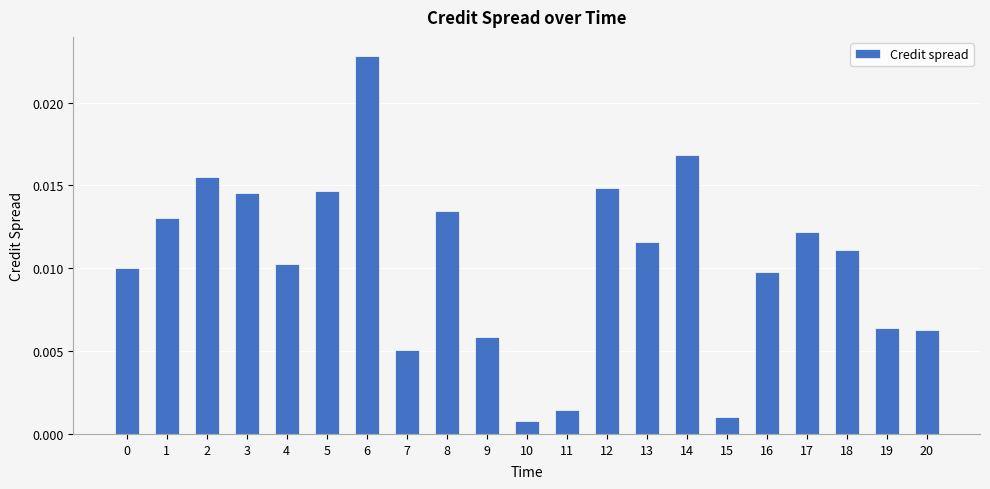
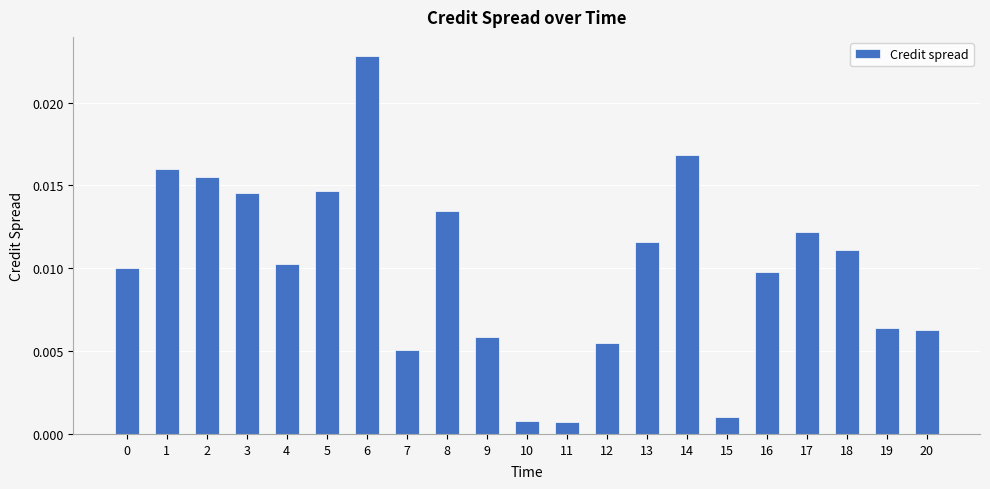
1: 0.0130 -> 0.0160
11: 0.0014 -> 0.0007
12: 0.0149 -> 0.0055
